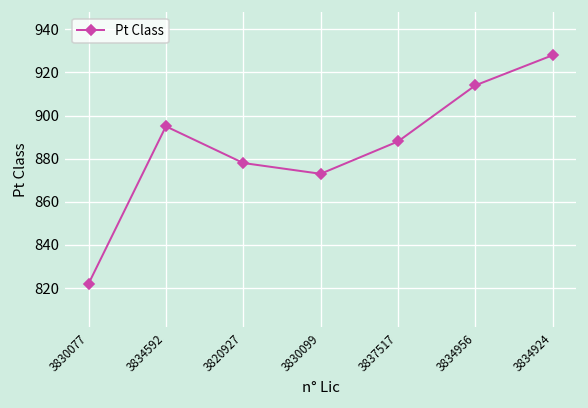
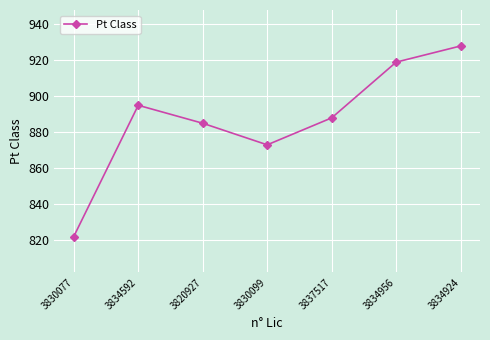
3820927: 878 -> 885
3834956: 914 -> 919
